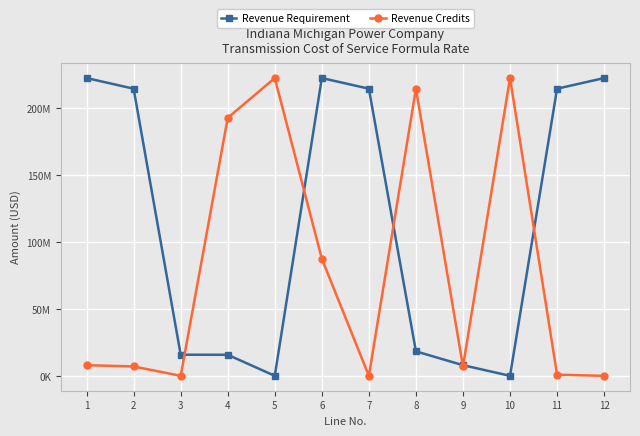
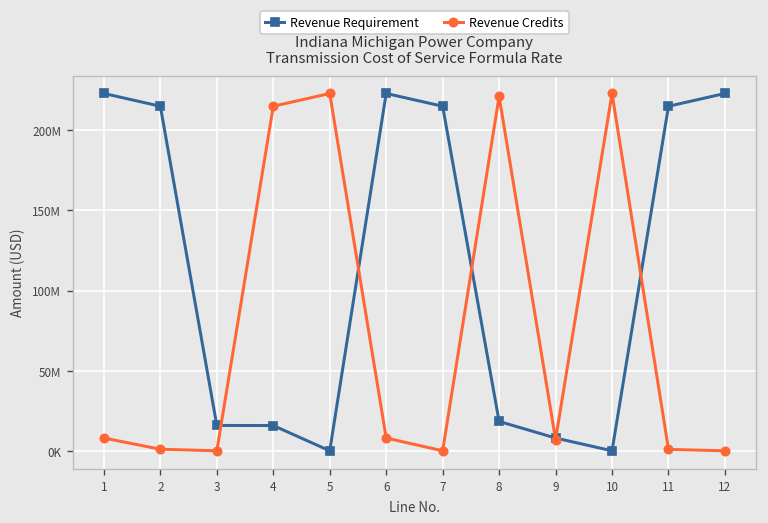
Revenue Credits, 2: 7000000 -> 1000000
Revenue Credits, 4: 193000000 -> 215000000
Revenue Credits, 6: 88000000 -> 8000000
Revenue Credits, 8: 215000000 -> 221000000
